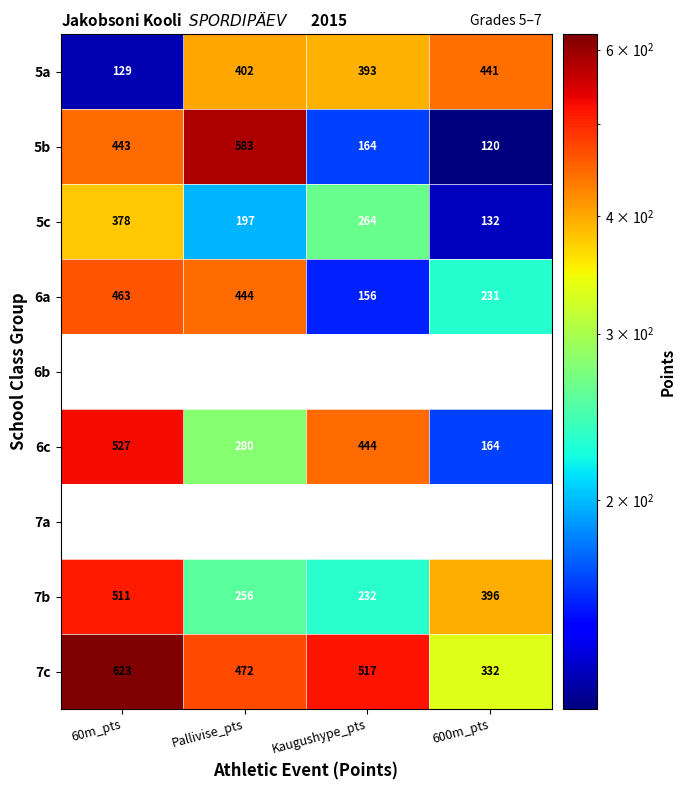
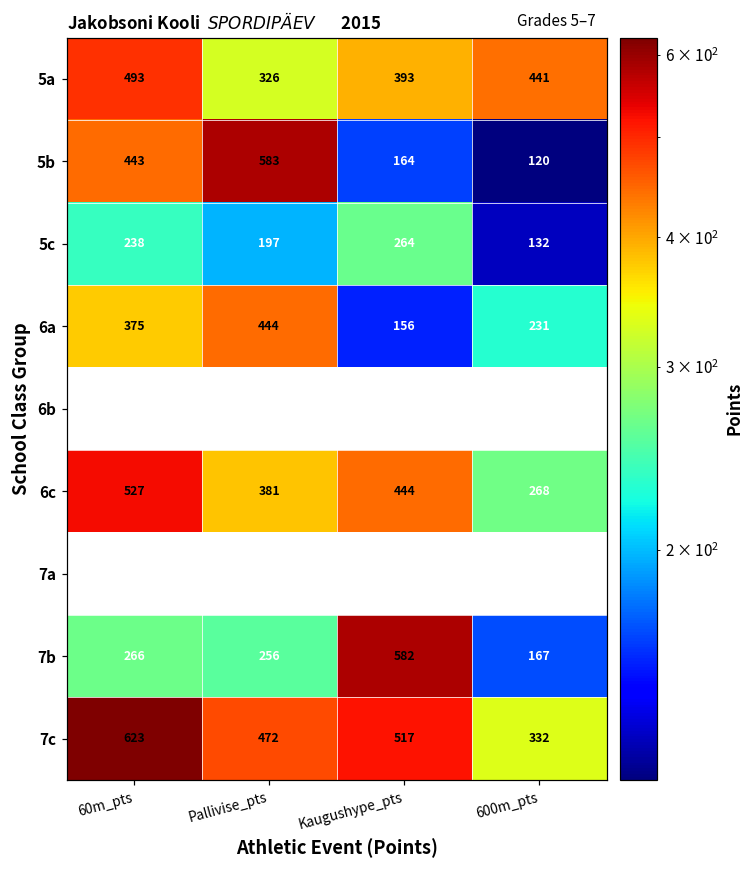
5a, 60m_pts: 129 -> 493
5a, Pallivise_pts: 402 -> 326
5c, 60m_pts: 378 -> 238
6a, 60m_pts: 463 -> 375
6c, Pallivise_pts: 280 -> 381
6c, 600m_pts: 164 -> 268
7b, 60m_pts: 511 -> 266
7b, Kaugushype_pts: 232 -> 582
7b, 600m_pts: 396 -> 167
